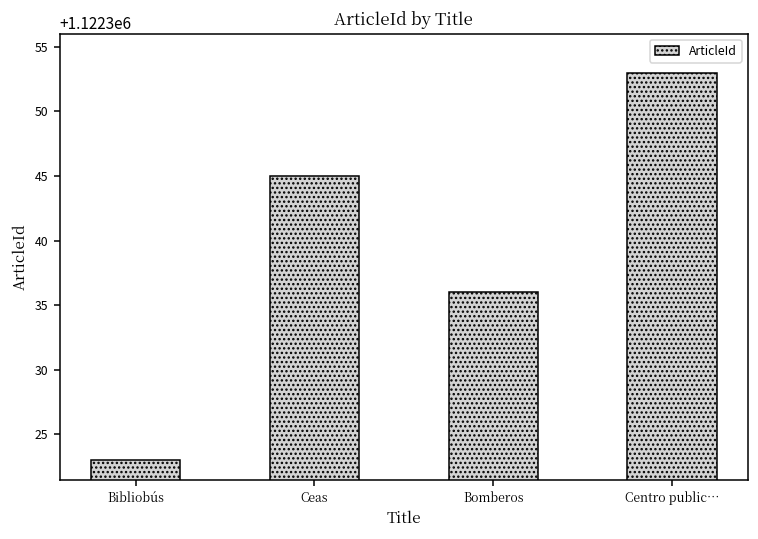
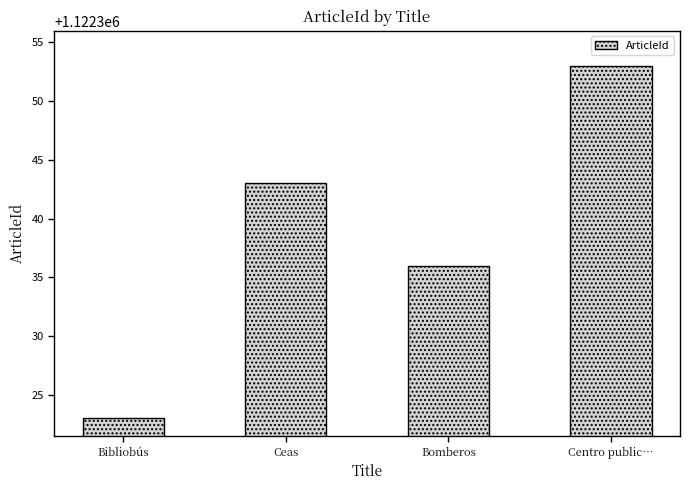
Ceas: 1122345 -> 1122343
